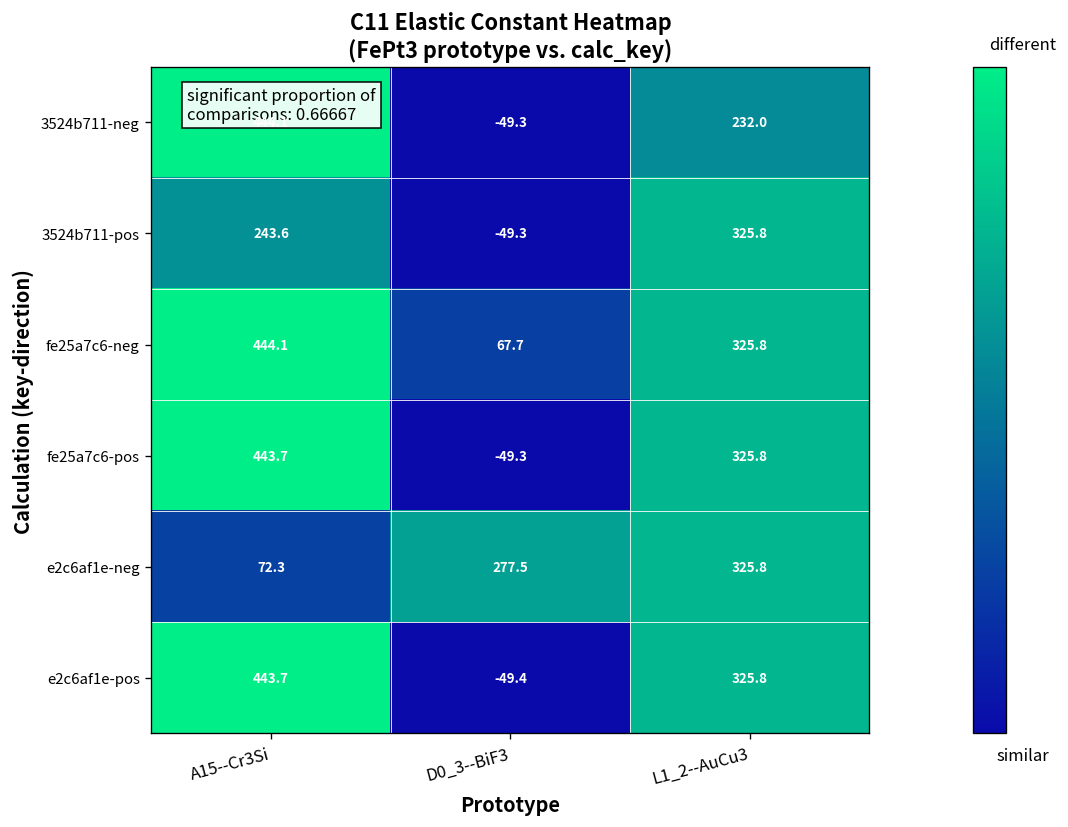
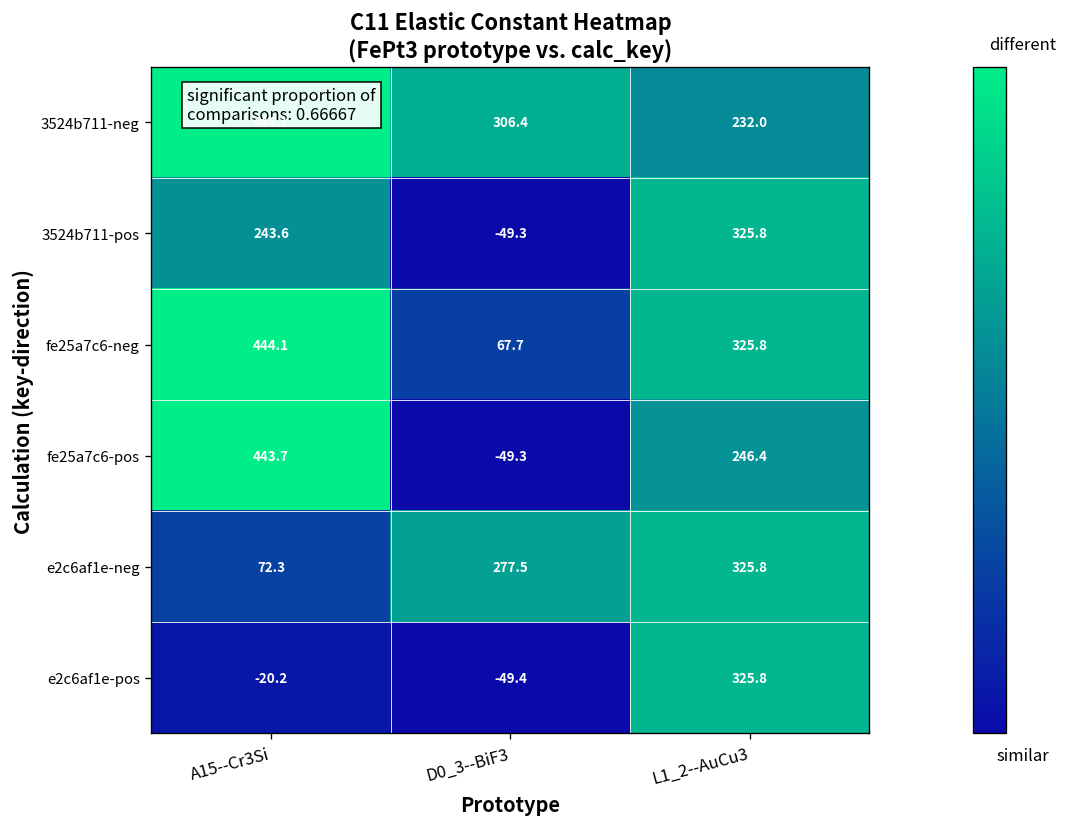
3524b711-neg, D0_3--BiF3: -49.3 -> 306.4
fe25a7c6-pos, L1_2--AuCu3: 325.8 -> 246.4
e2c6af1e-pos, A15--Cr3Si: 443.7 -> -20.2
